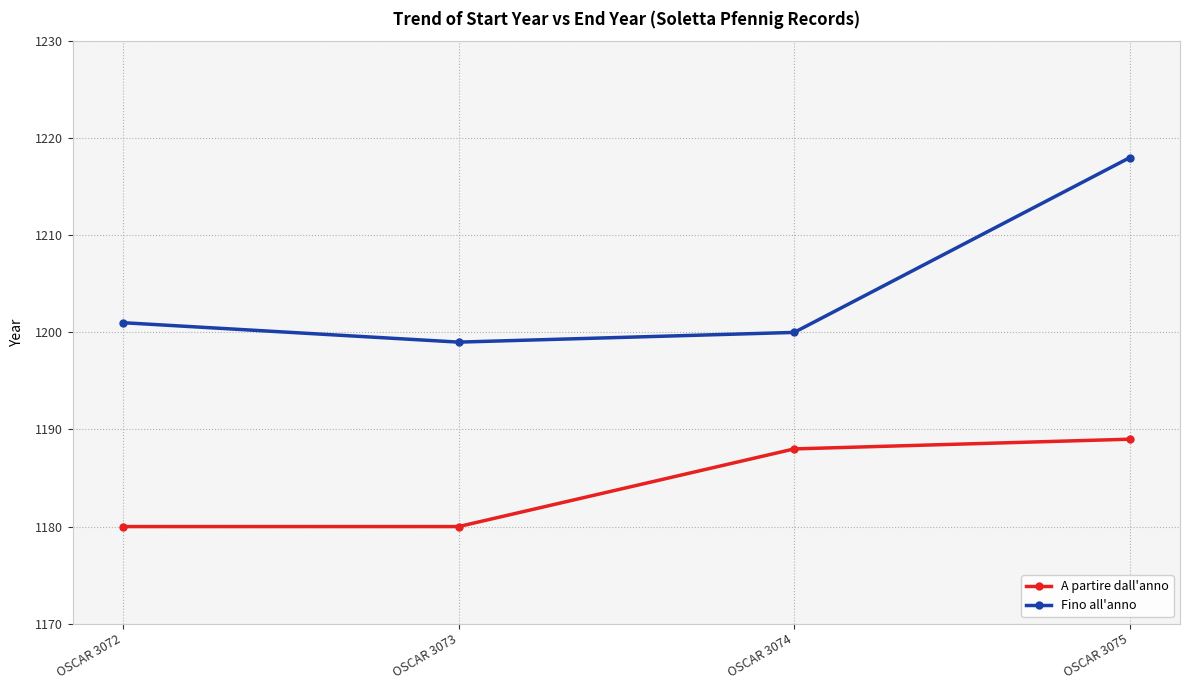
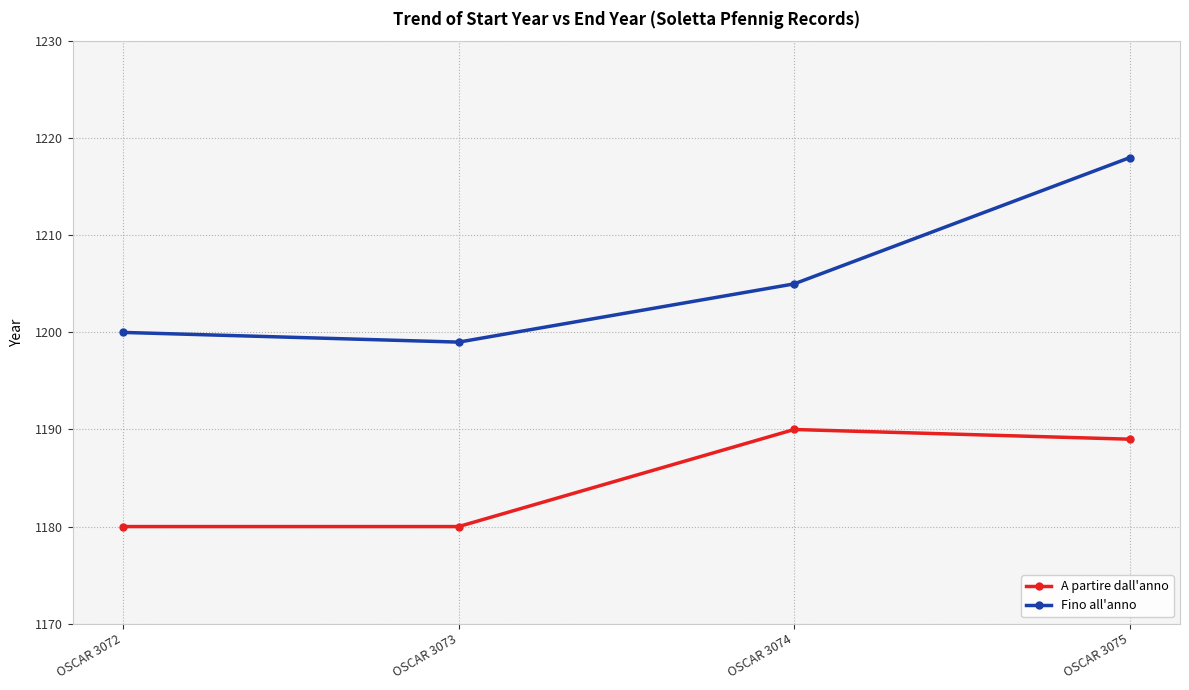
Fino all'anno, OSCAR 3072: 1201 -> 1200
A partire dall'anno, OSCAR 3074: 1188 -> 1190
Fino all'anno, OSCAR 3074: 1200 -> 1205
